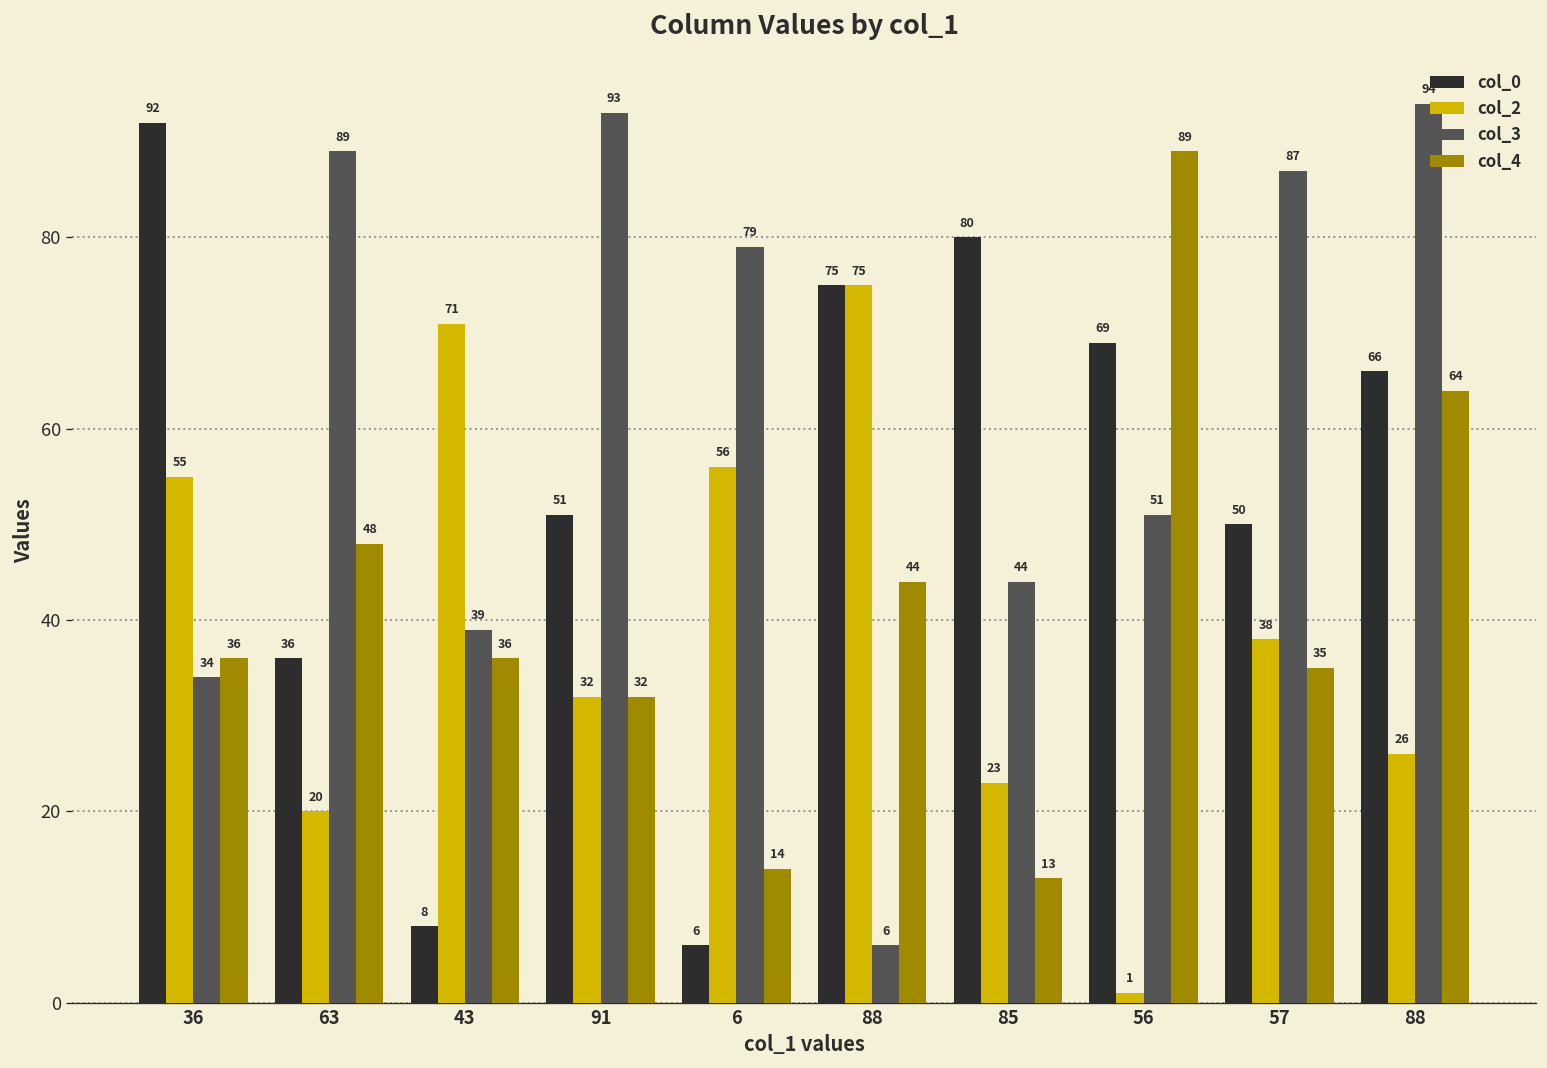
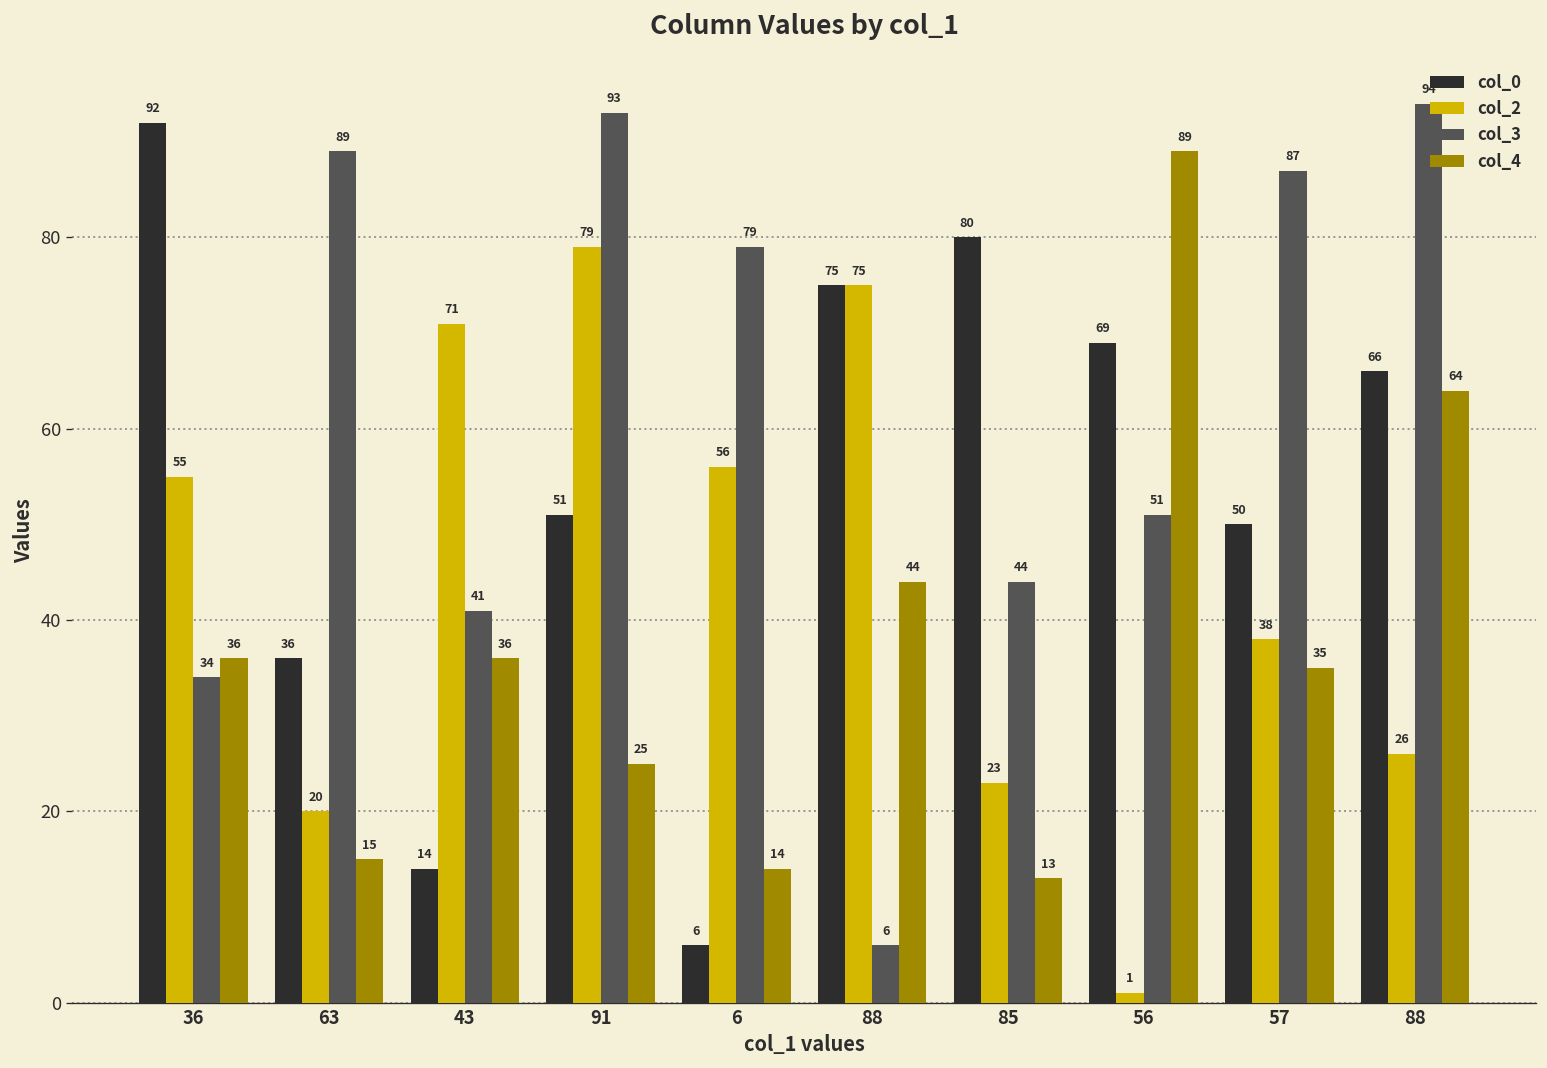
col_4, 63: 48 -> 15
col_0, 43: 8 -> 14
col_3, 43: 39 -> 41
col_2, 91: 32 -> 79
col_4, 91: 32 -> 25
